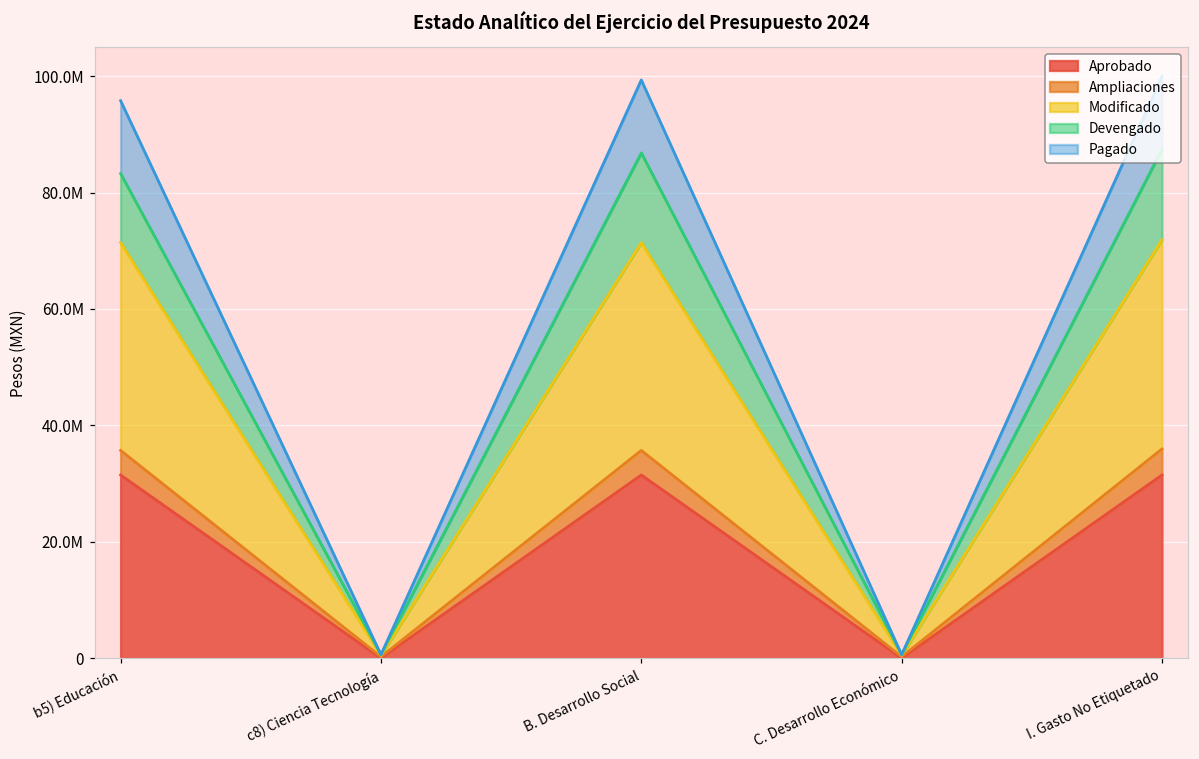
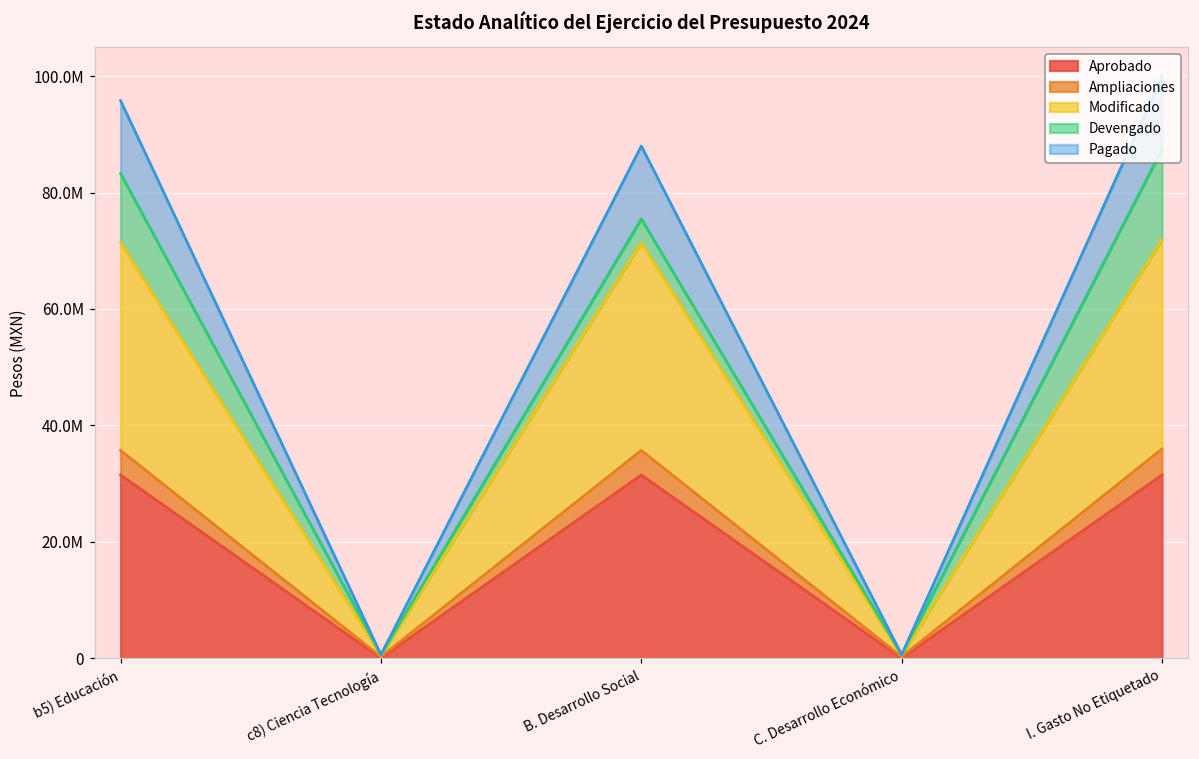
Devengado, B. Desarrollo Social: 15000000 -> 4000000
